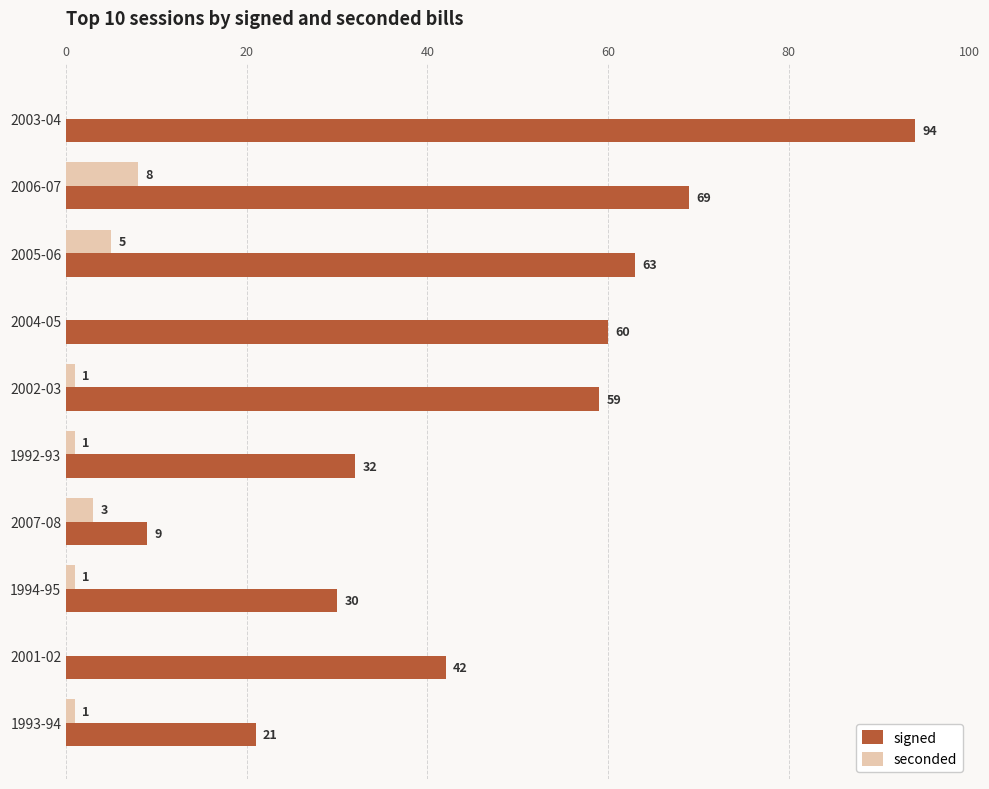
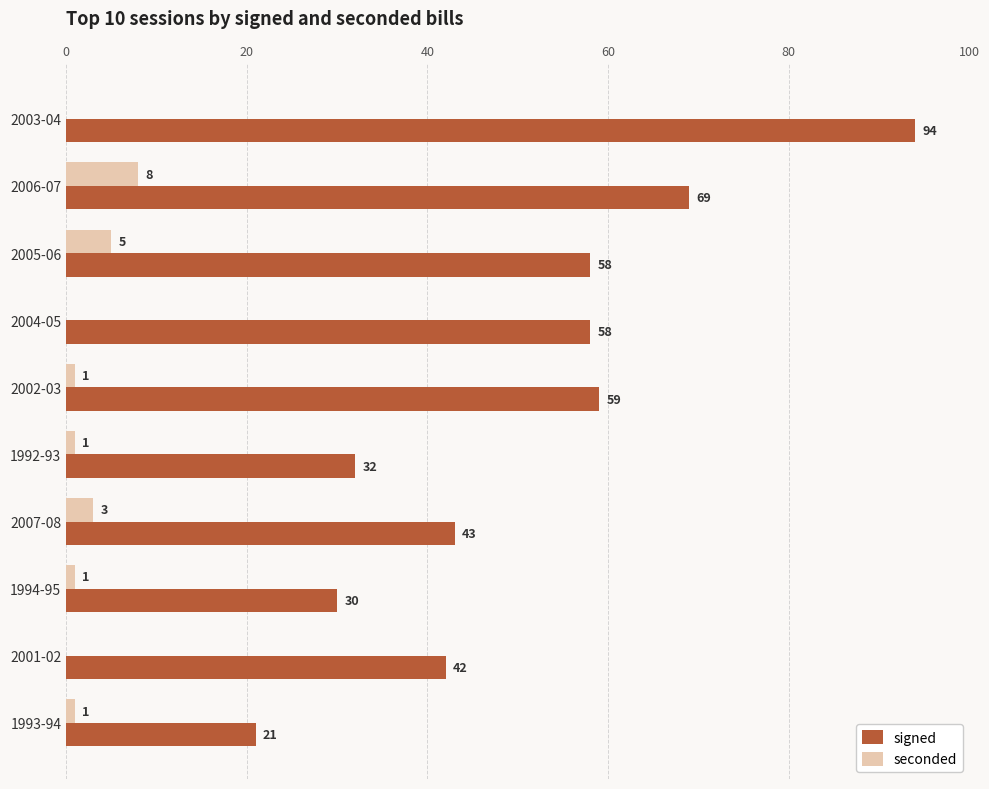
signed, 2005-06: 63 -> 58
signed, 2004-05: 60 -> 58
signed, 2007-08: 9 -> 43
